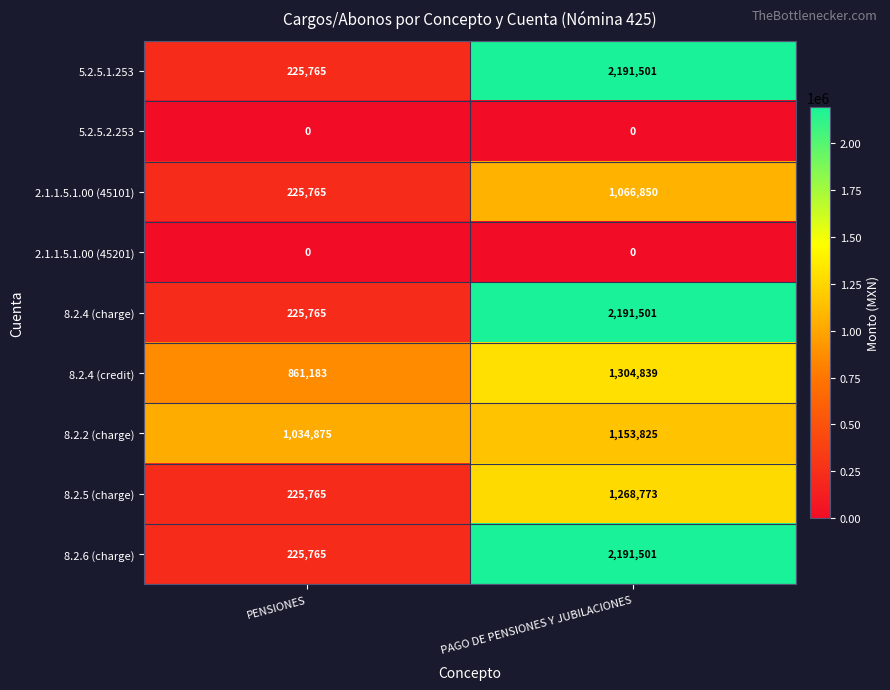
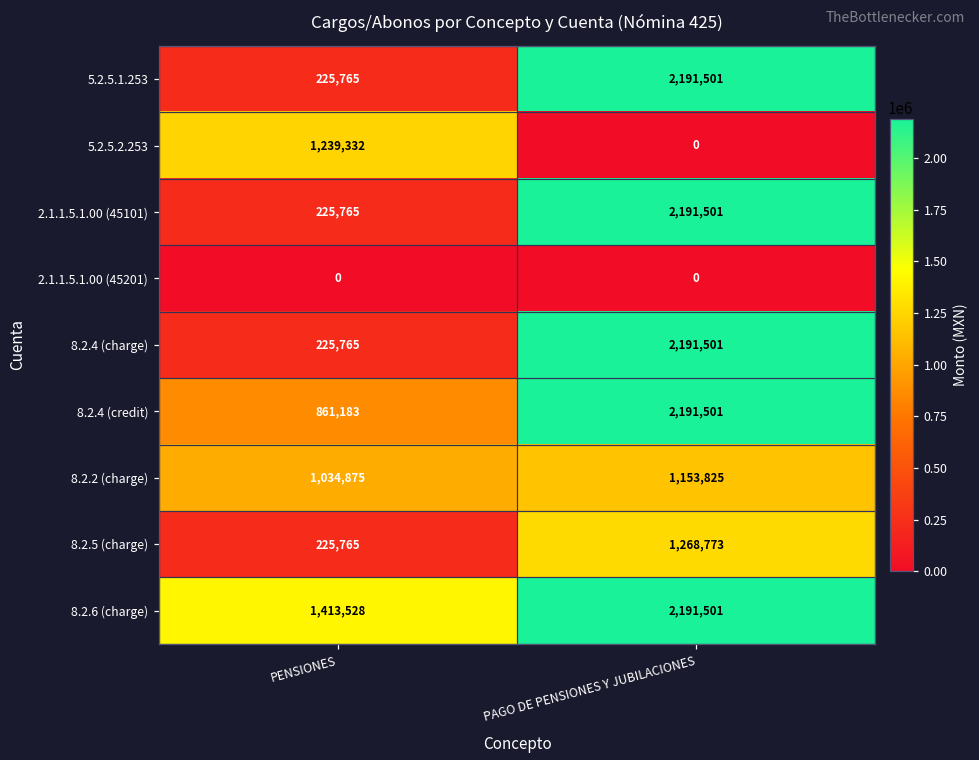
5.2.5.2.253, PENSIONES: 0 -> 1,239,332
2.1.1.5.1.00 (45101), PAGO DE PENSIONES Y JUBILACIONES: 1,066,850 -> 2,191,501
8.2.4 (credit), PAGO DE PENSIONES Y JUBILACIONES: 1,304,839 -> 2,191,501
8.2.6 (charge), PENSIONES: 225,765 -> 1,413,528
